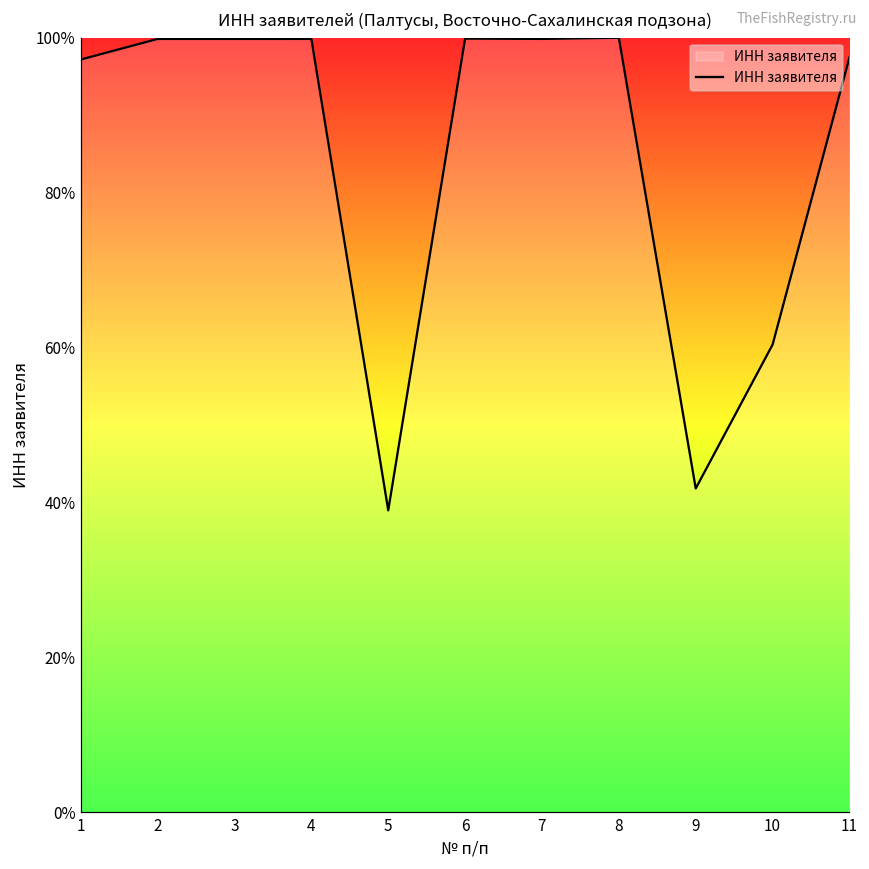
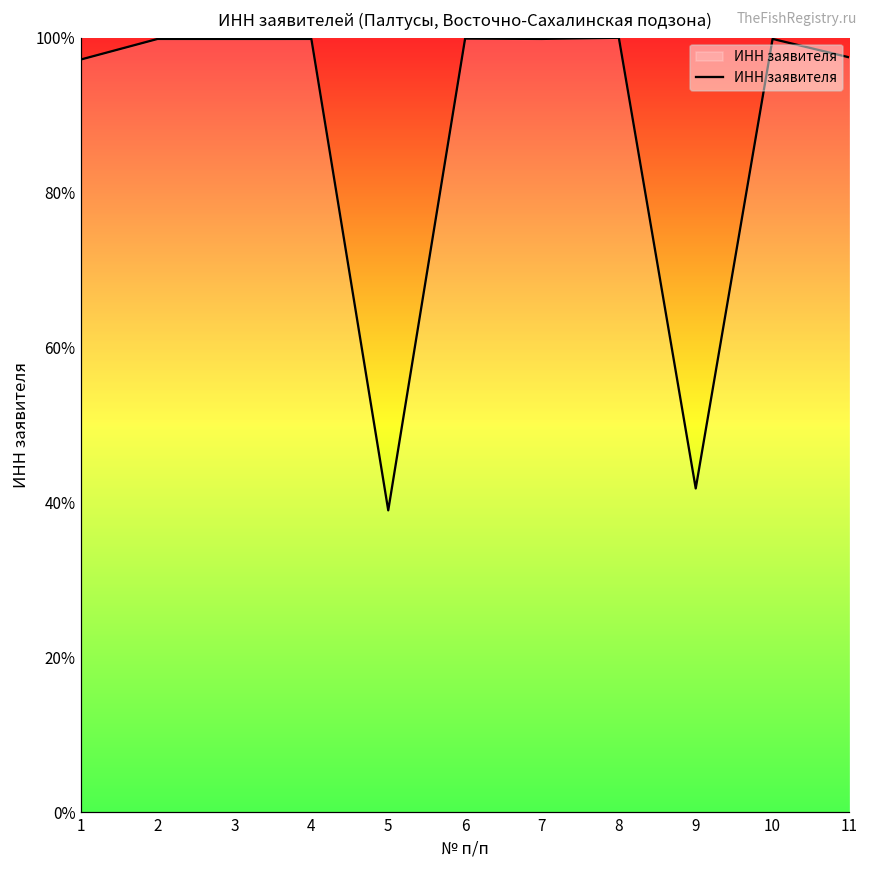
10: 60% -> 100%
